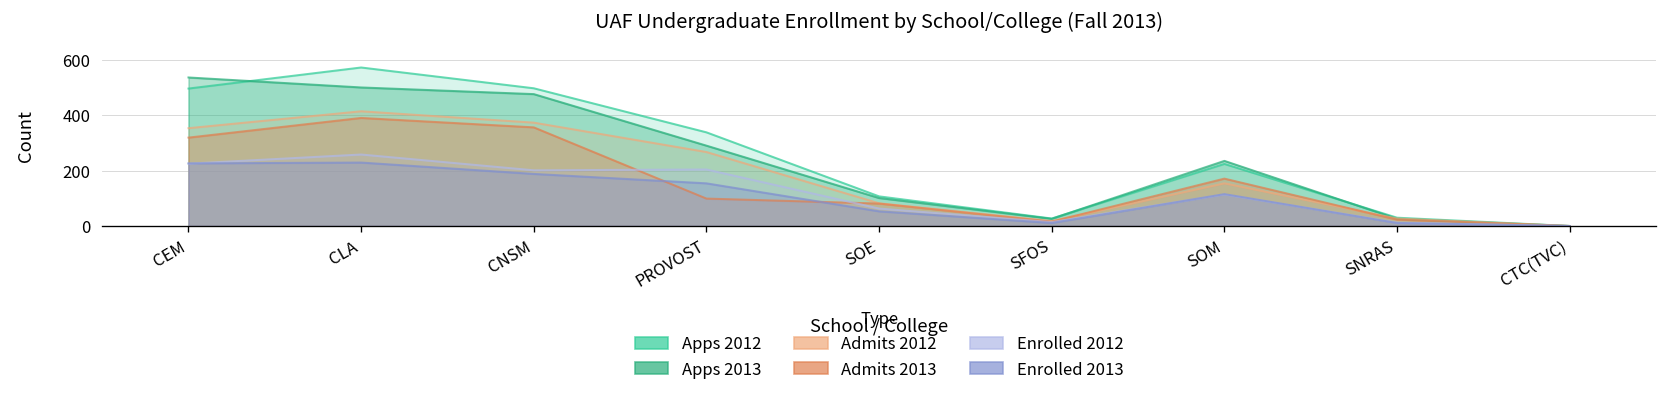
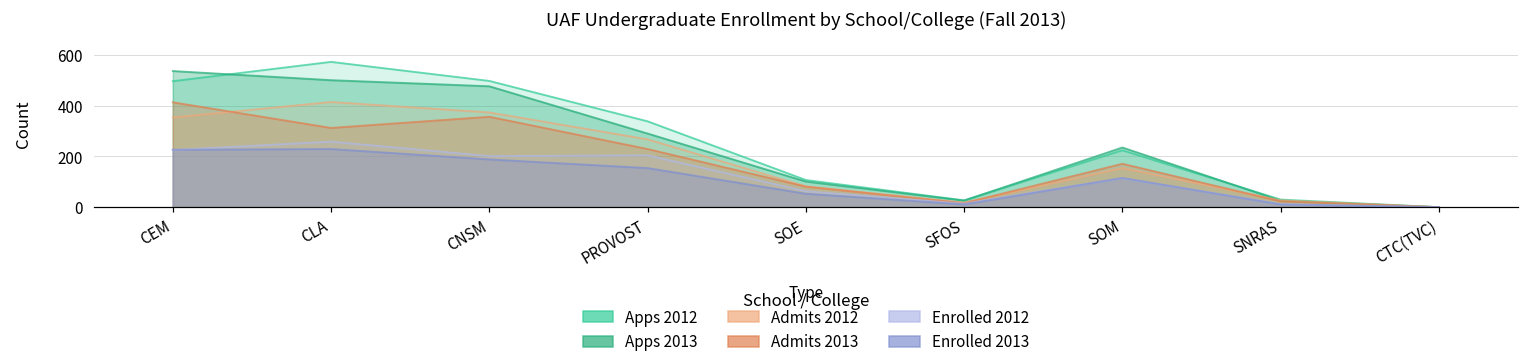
Admits 2013, CEM: 320 -> 410
Admits 2013, CLA: 390 -> 310
Admits 2013, PROVOST: 100 -> 230
